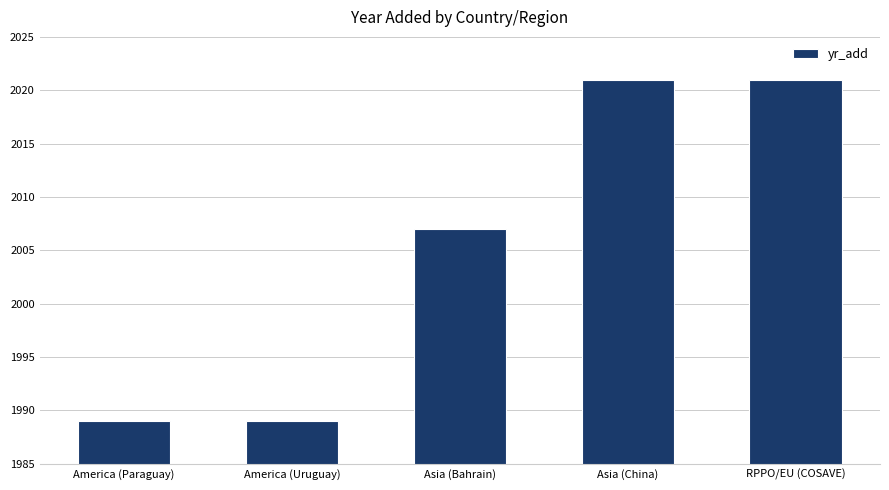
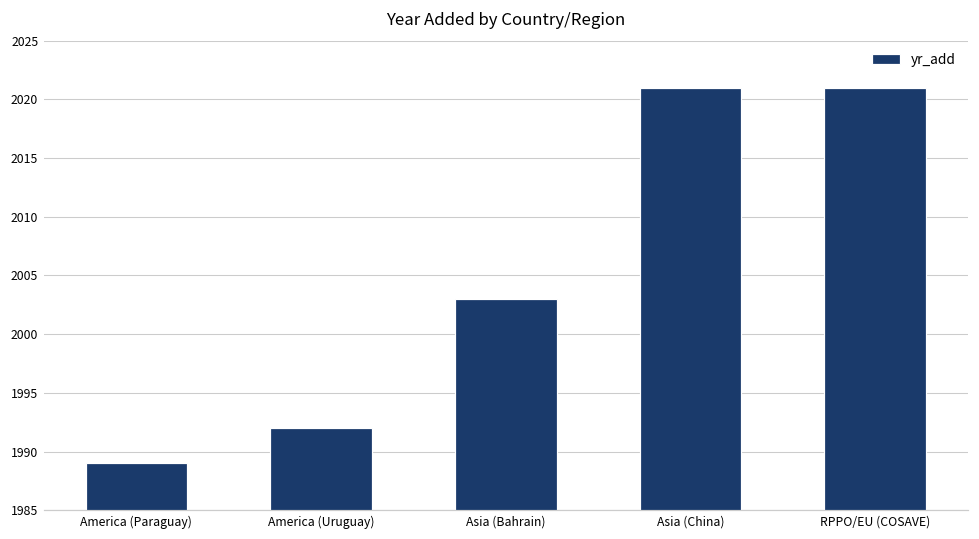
America (Uruguay): 1989 -> 1992
Asia (Bahrain): 2007 -> 2003
